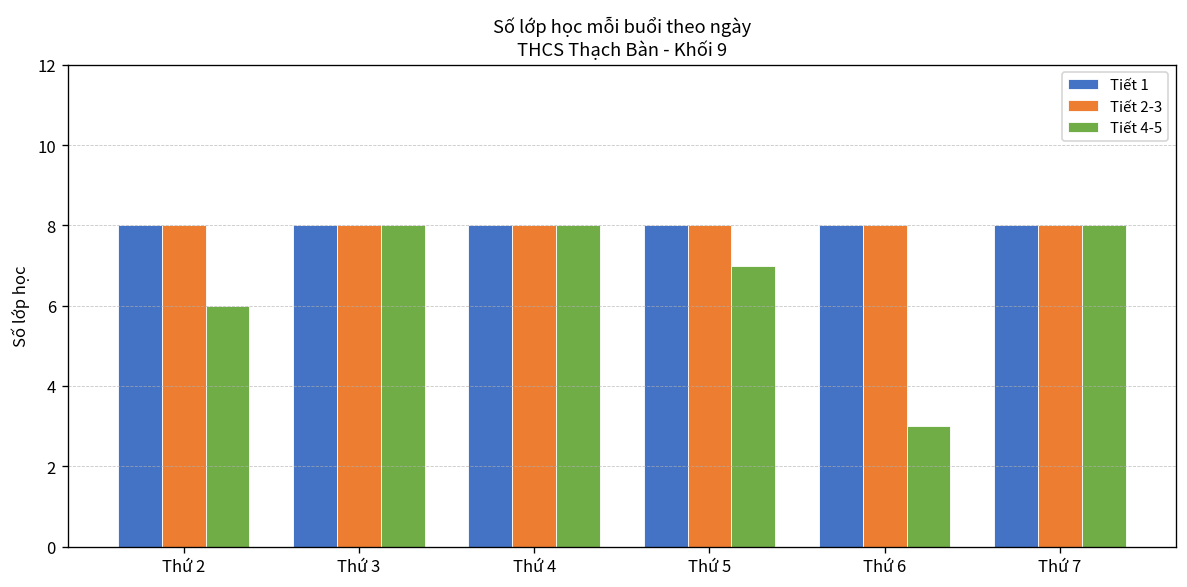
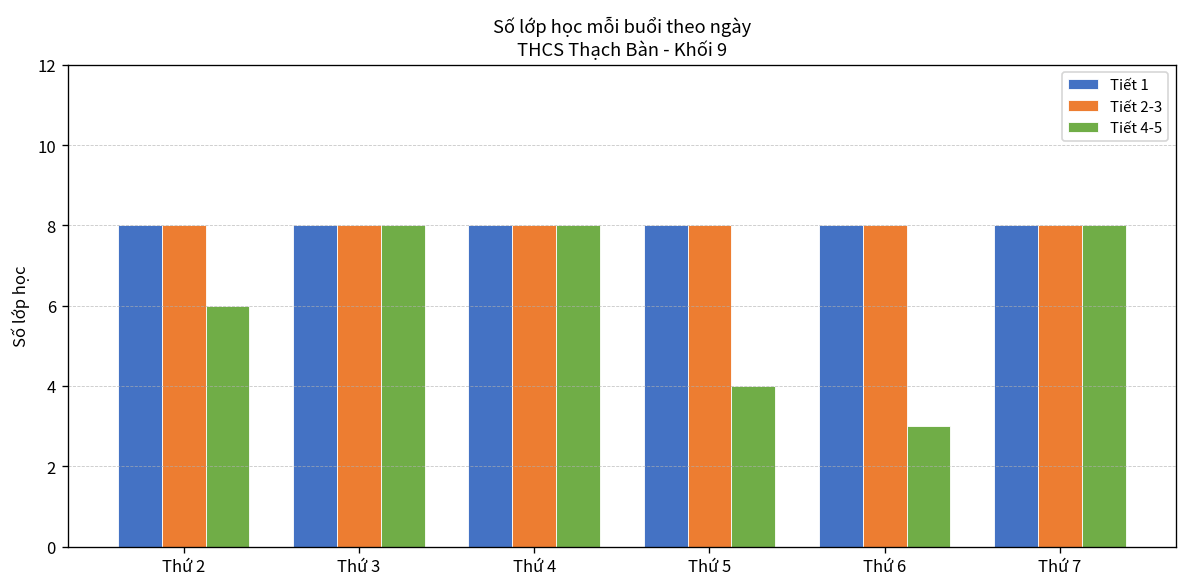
Tiết 4-5, Thứ 5: 7 -> 4
